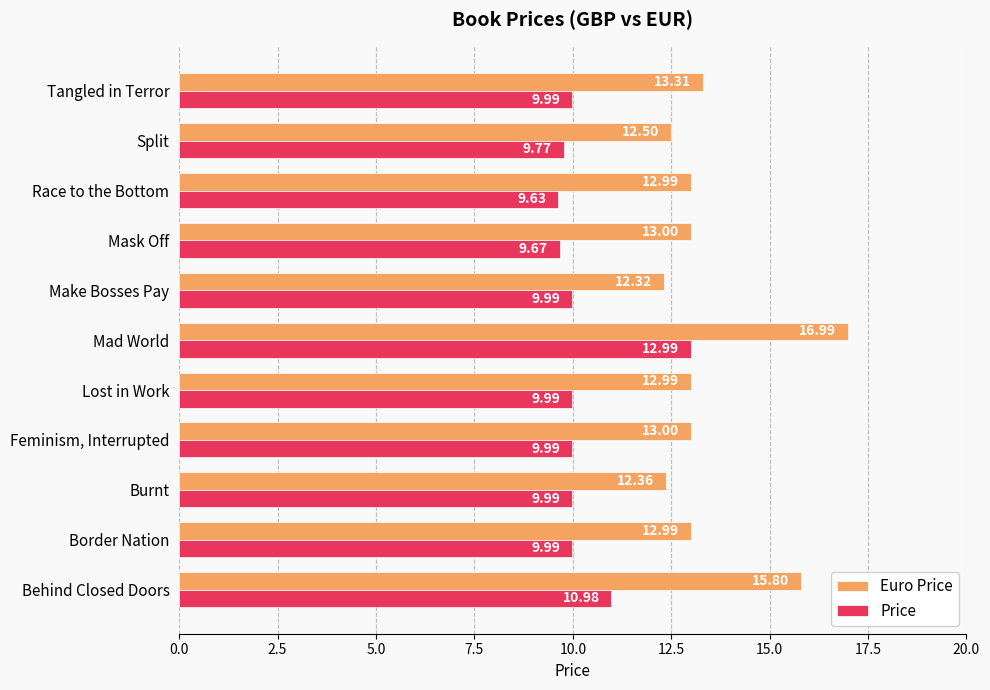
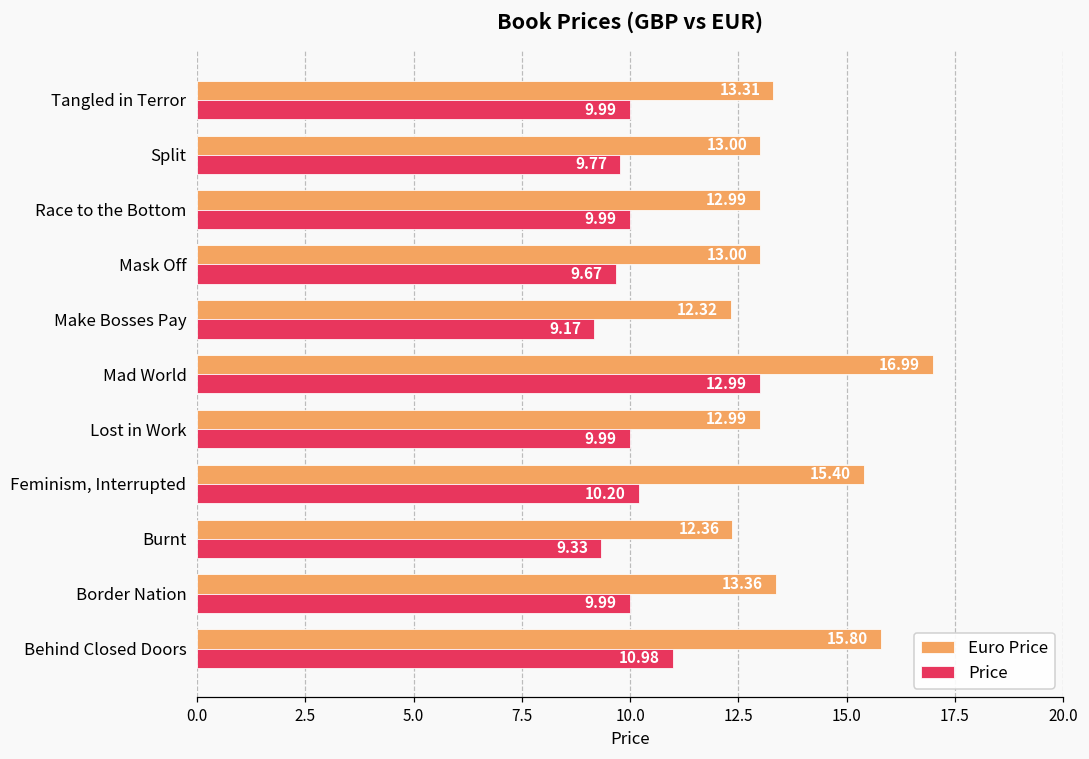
Euro Price, Split: 12.50 -> 13.00
Price, Race to the Bottom: 9.63 -> 9.99
Price, Make Bosses Pay: 9.99 -> 9.17
Euro Price, Feminism, Interrupted: 13.00 -> 15.40
Price, Feminism, Interrupted: 9.99 -> 10.20
Price, Burnt: 9.99 -> 9.33
Euro Price, Border Nation: 12.99 -> 13.36
